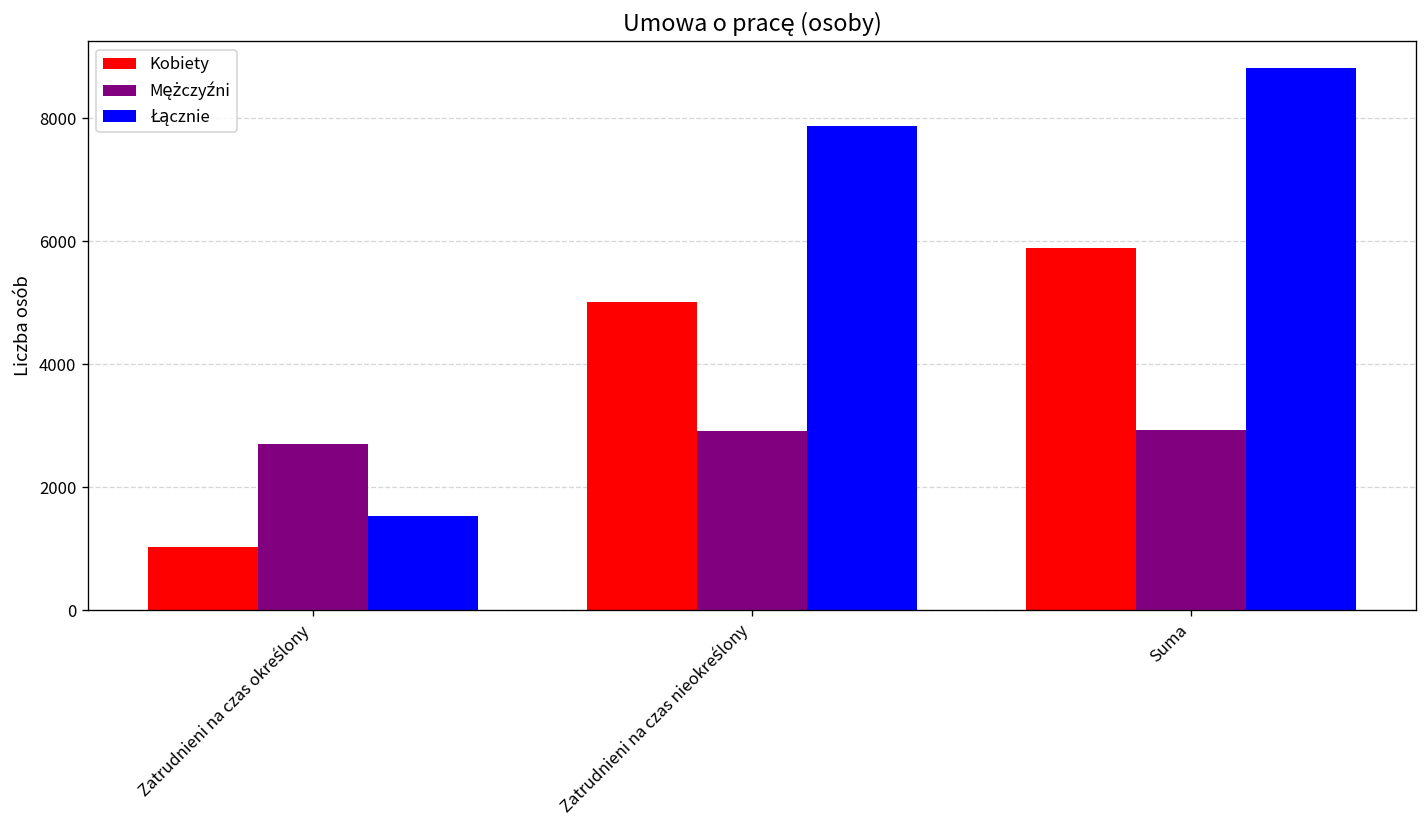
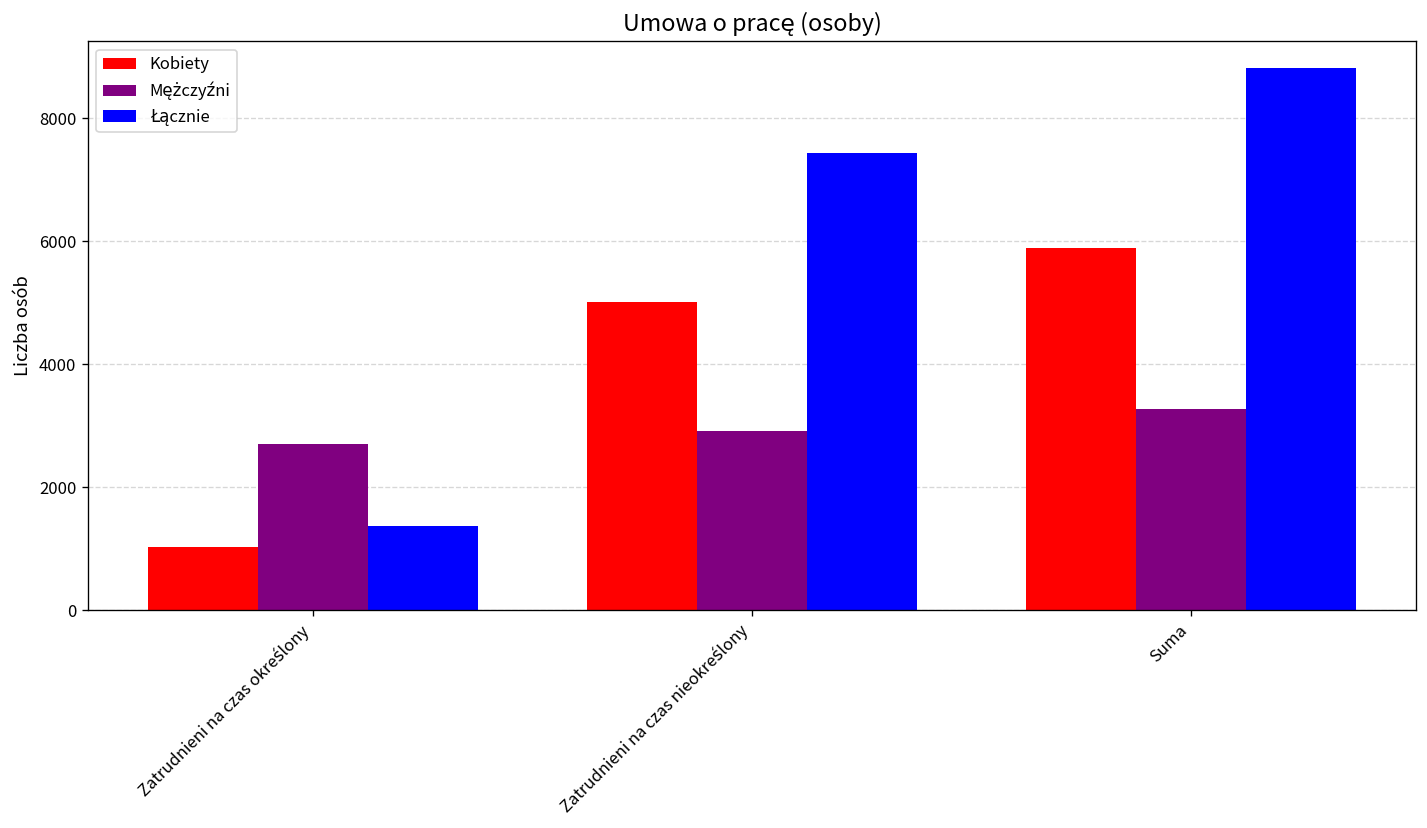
Łącznie, Zatrudnieni na czas określony: 1500 -> 1400
Łącznie, Zatrudnieni na czas nieokreślony: 7900 -> 7400
Mężczyźni, Suma: 2900 -> 3300
